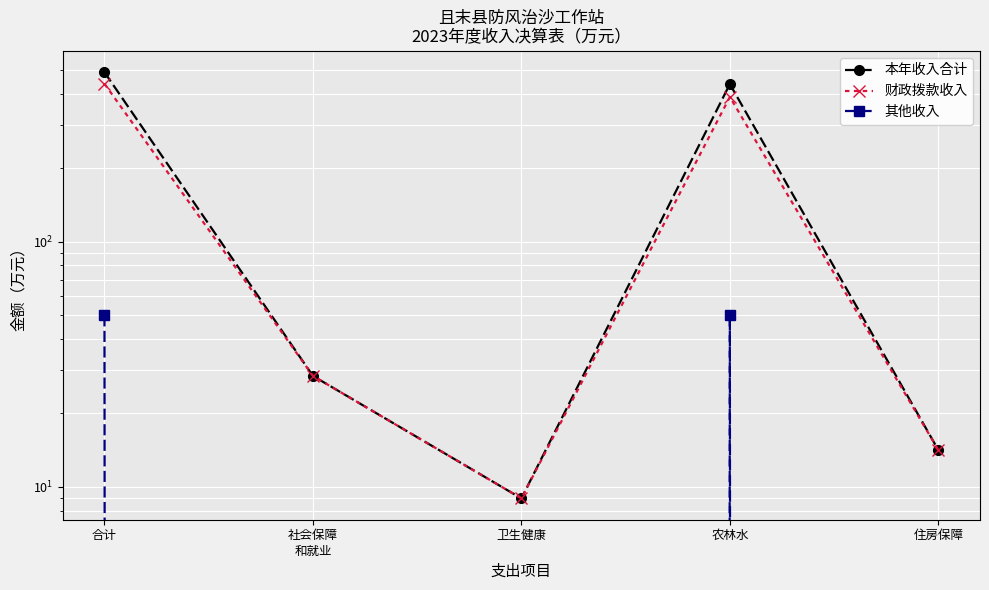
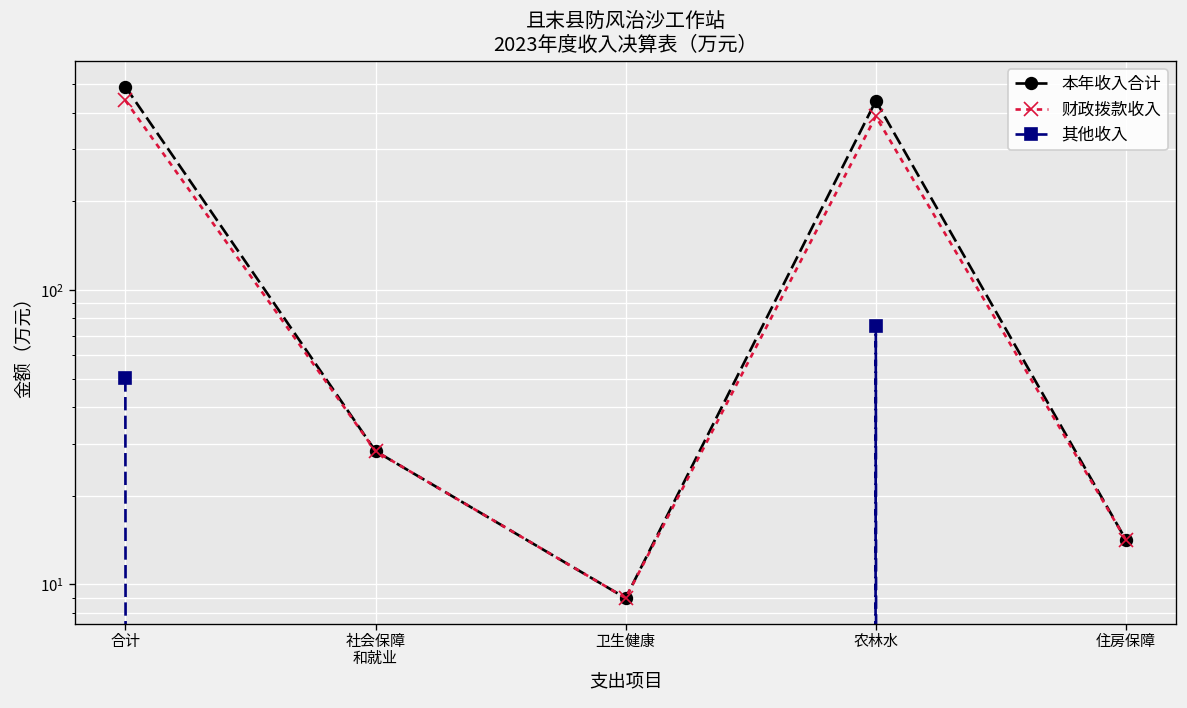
其他收入, 农林水: 50 -> 76
